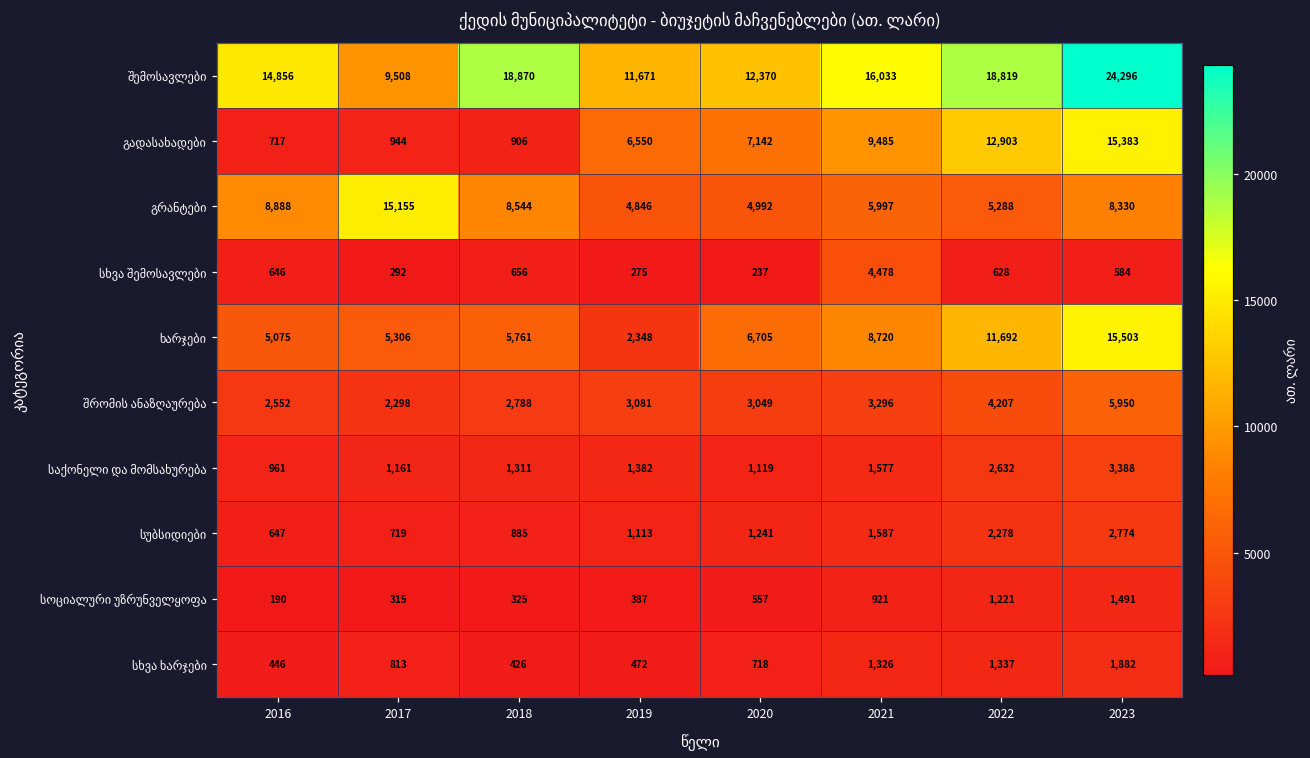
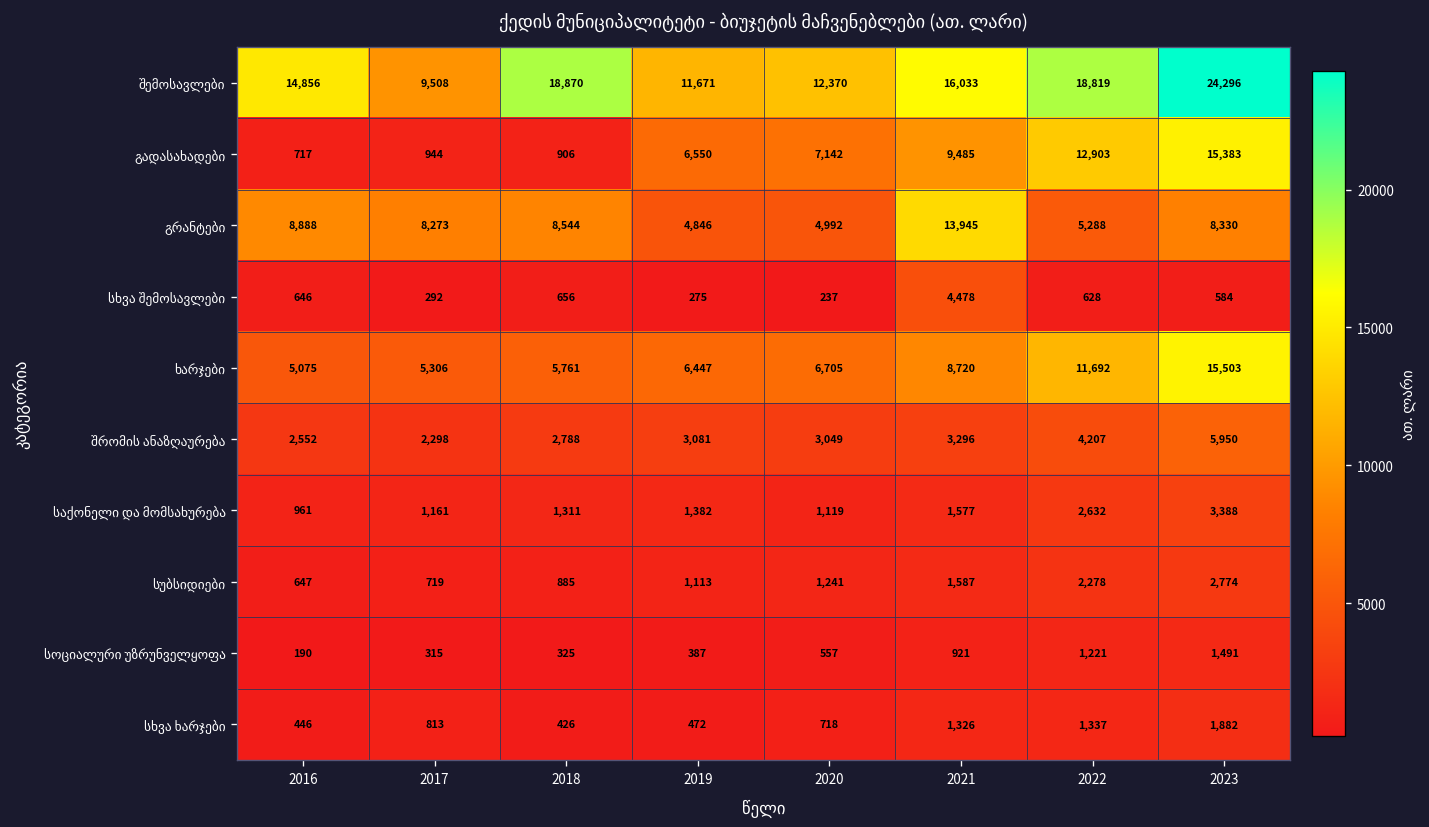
გრანტები, 2017: 15,155 -> 8,273
გრანტები, 2021: 5,997 -> 13,945
ხარჯები, 2019: 2,348 -> 6,447
